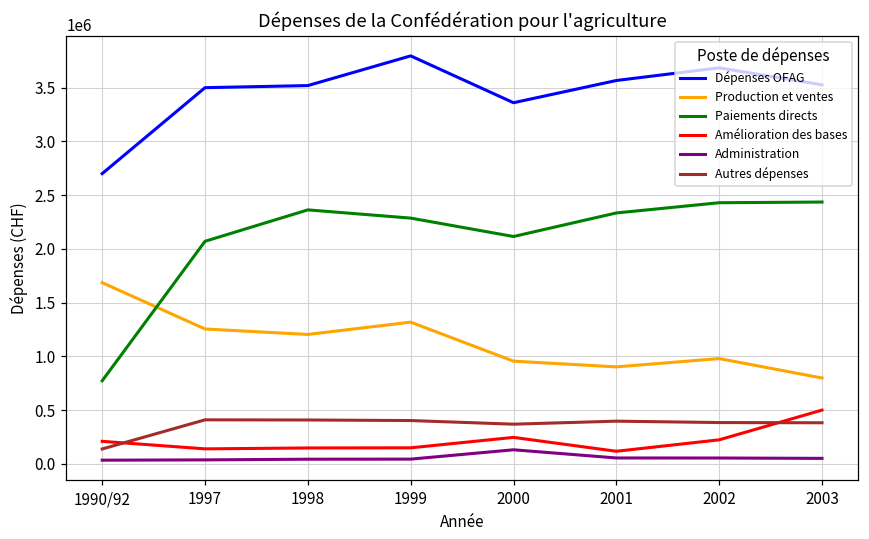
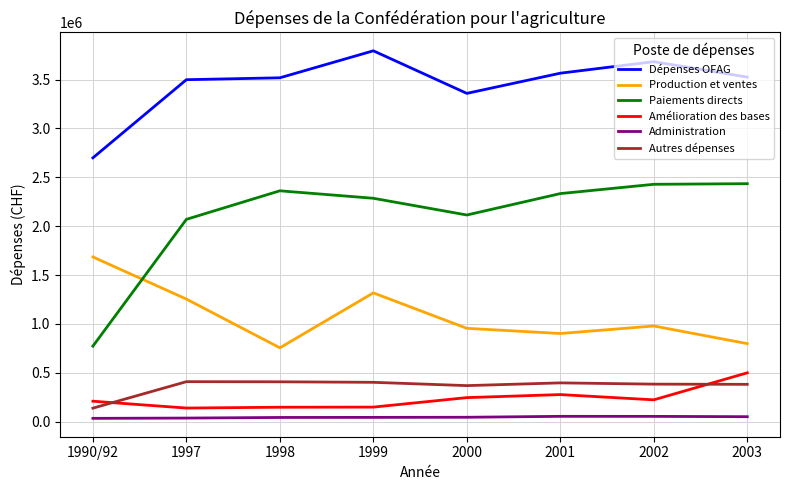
Production et ventes, 1998: 1200000 -> 800000
Administration, 2000: 100000 -> 0
Amélioration des bases, 2001: 100000 -> 300000
